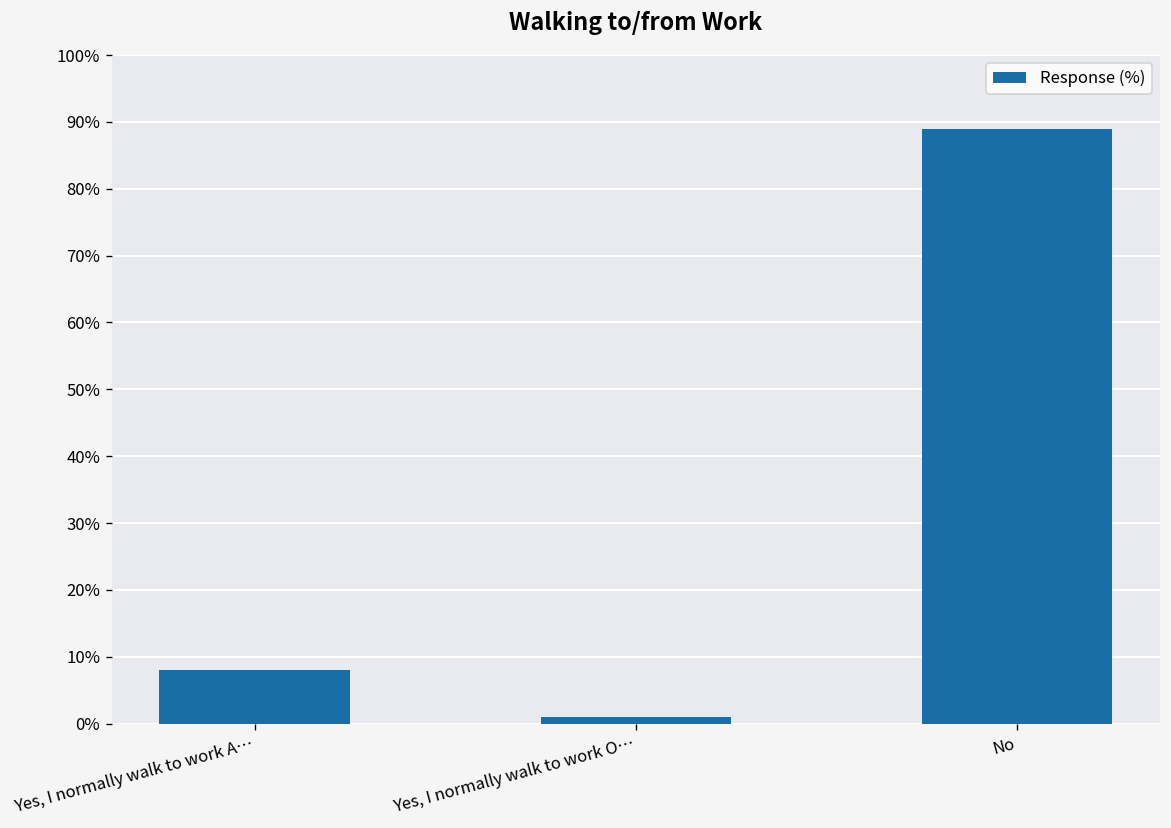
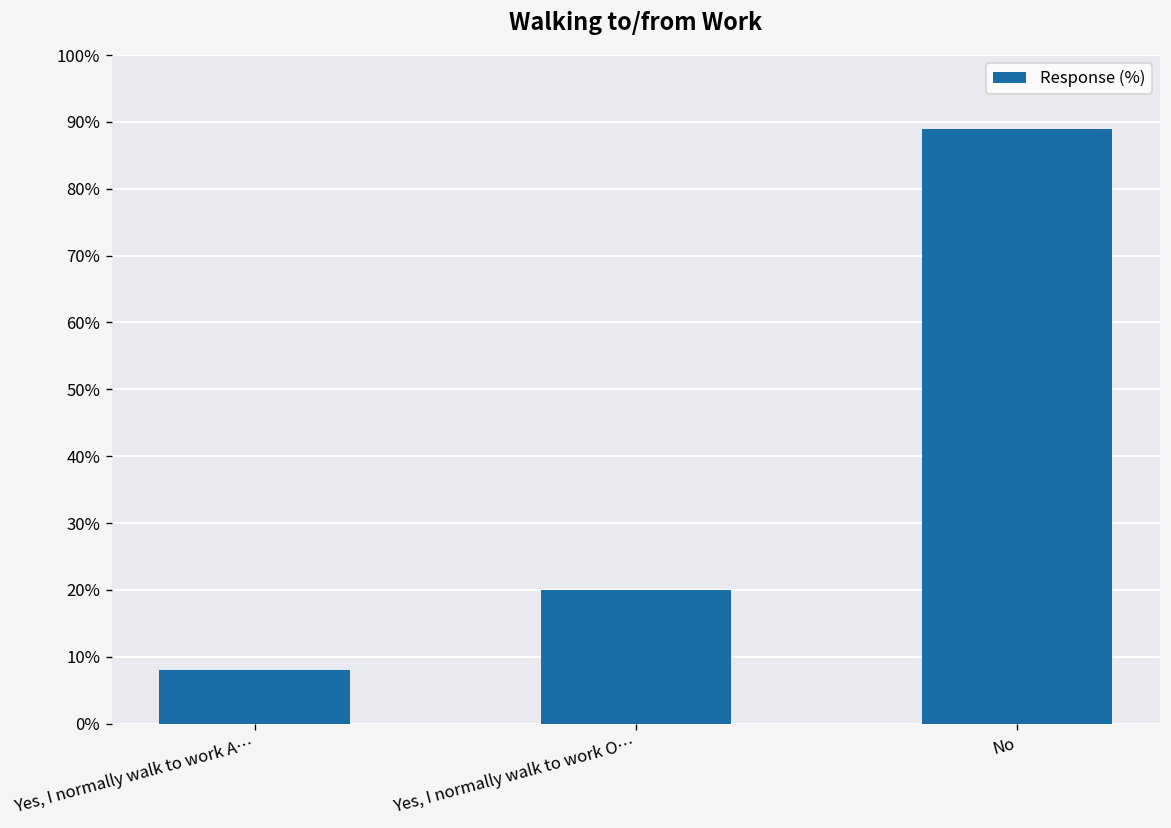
Yes, I normally walk to work O…: 1% -> 20%
